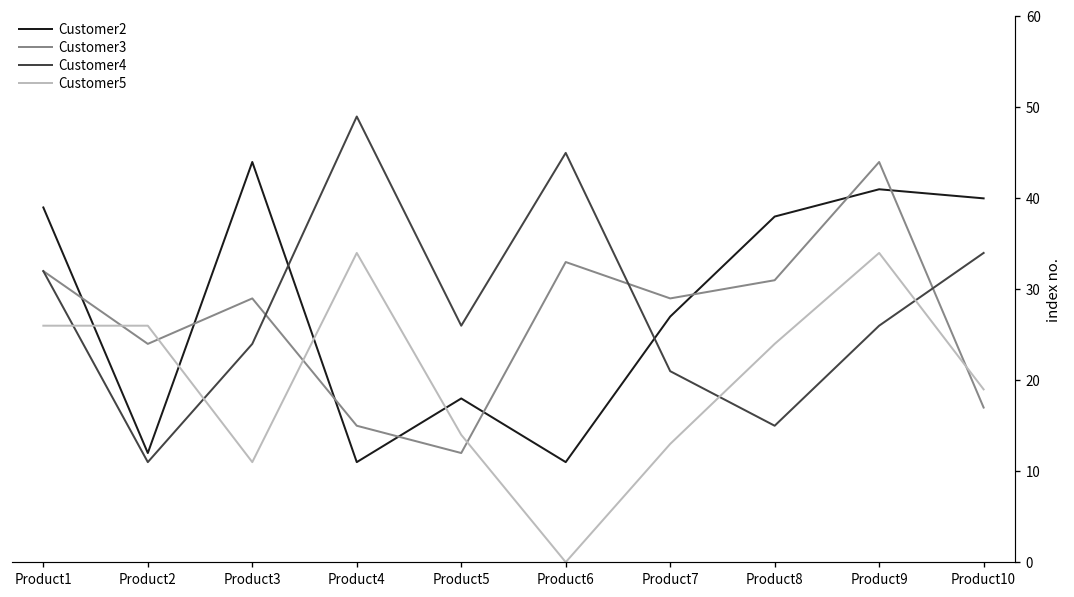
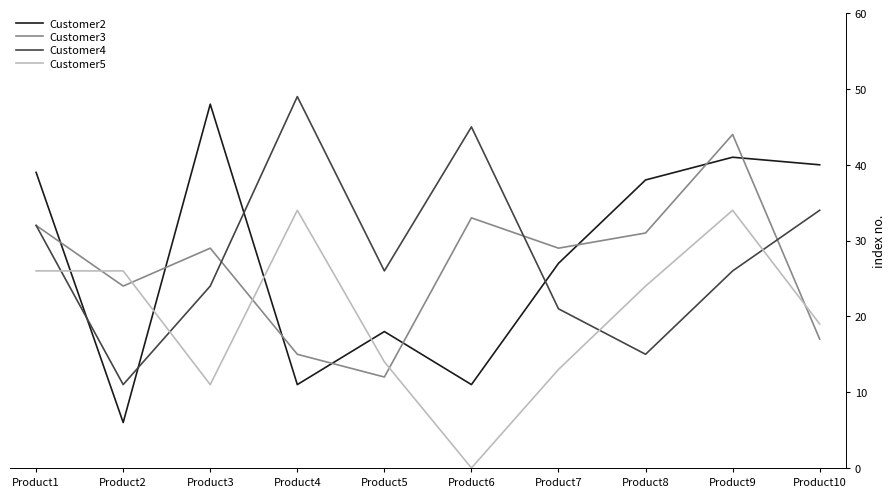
Customer2, Product2: 12 -> 6
Customer2, Product3: 44 -> 48
